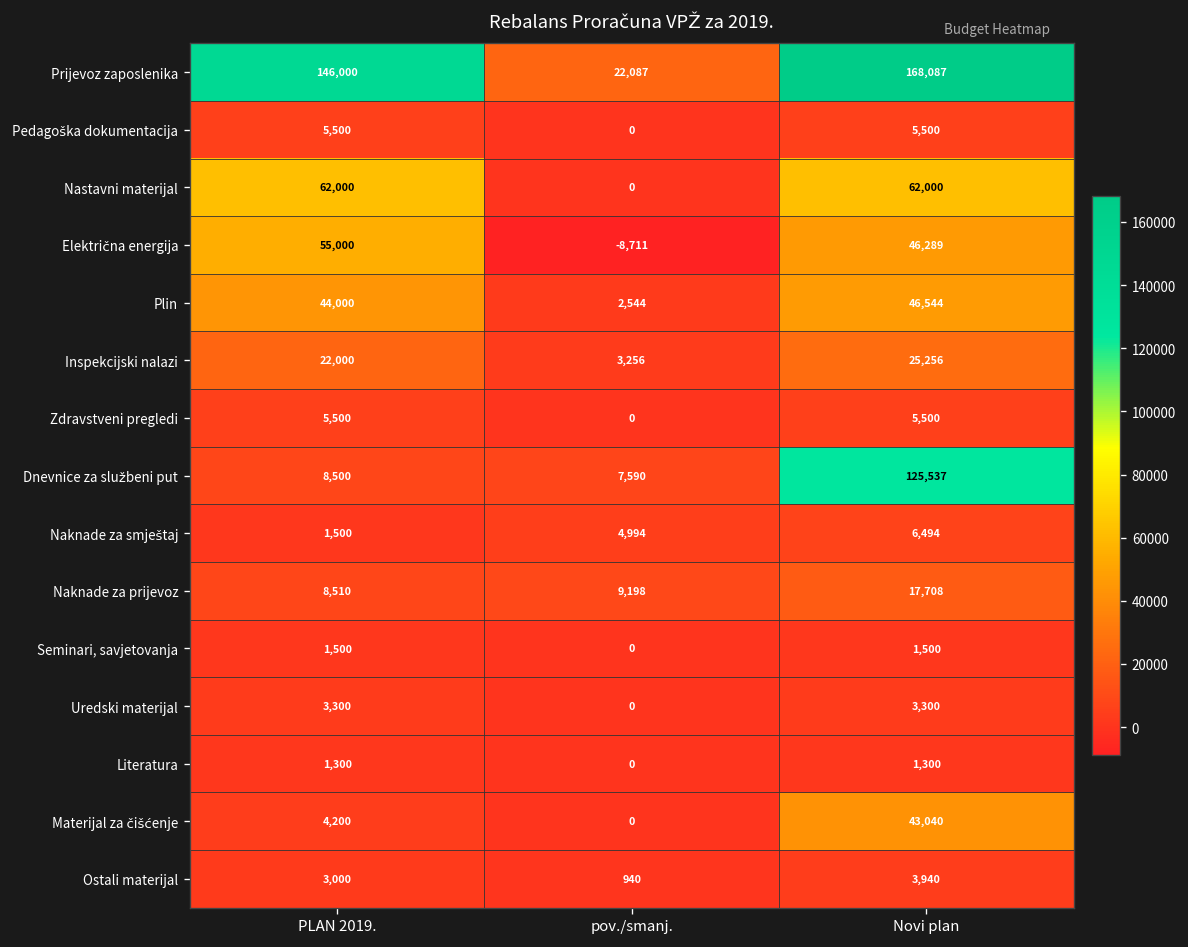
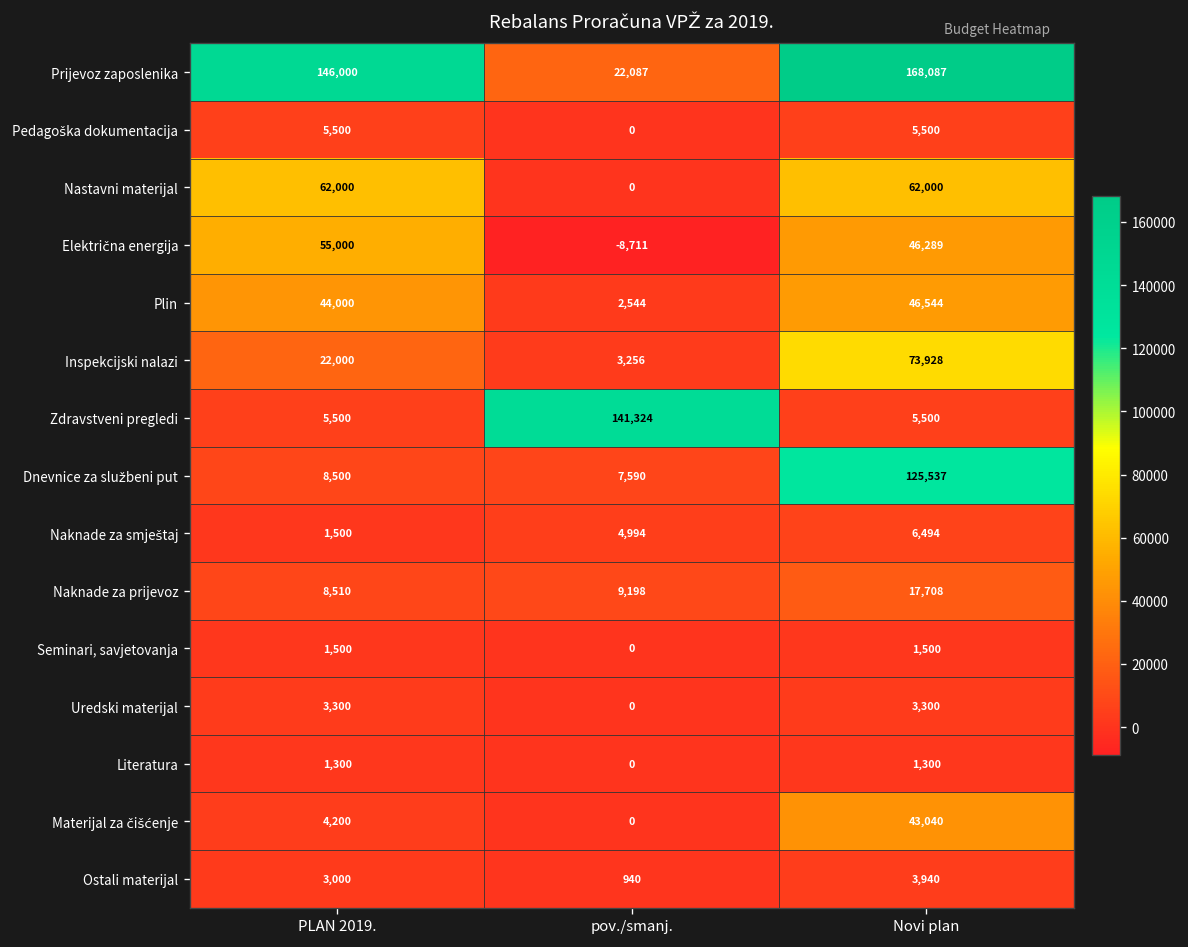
Inspekcijski nalazi, Novi plan: 25,256 -> 73,928
Zdravstveni pregledi, pov./smanj.: 0 -> 141,324
